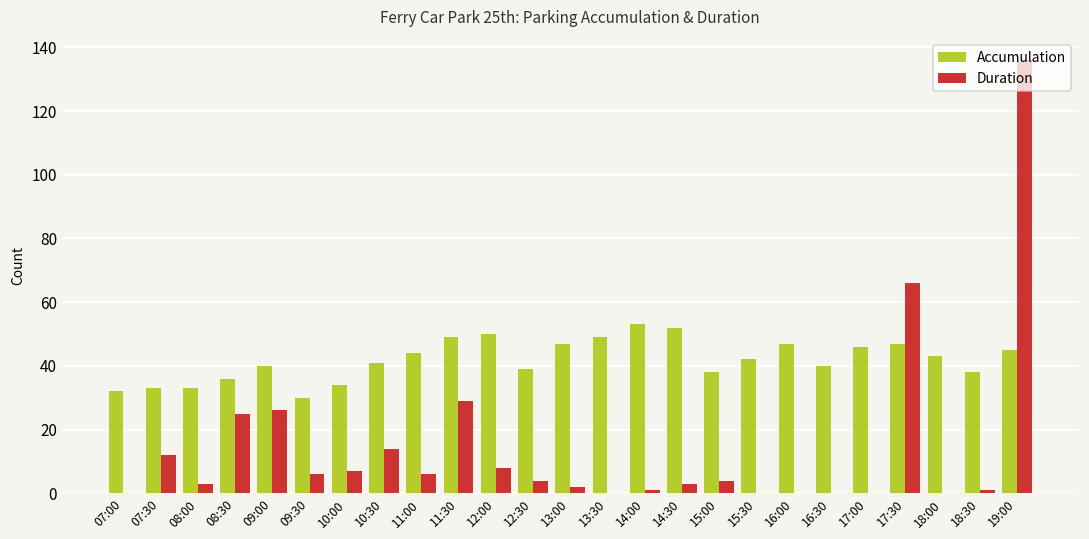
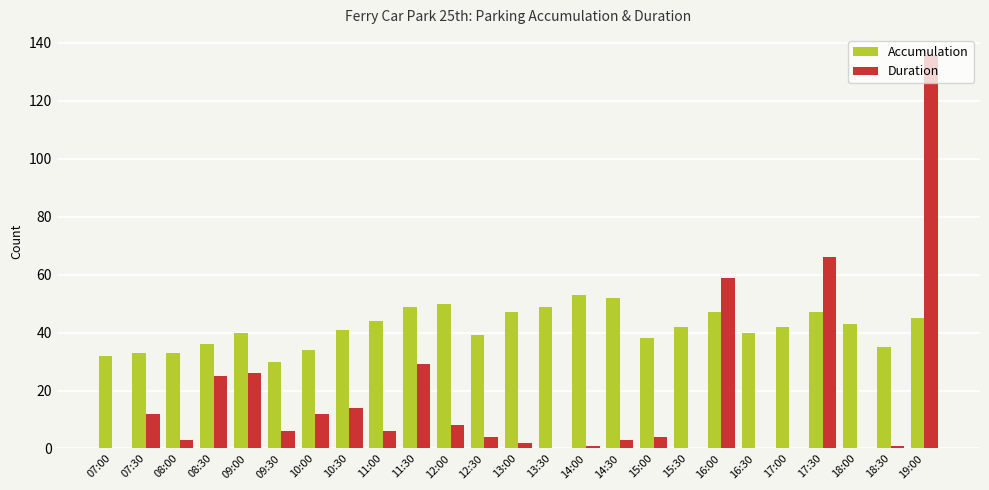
Duration, 10:00: 7 -> 12
Duration, 16:00: 0 -> 59
Accumulation, 17:00: 46 -> 42
Accumulation, 18:30: 38 -> 35
